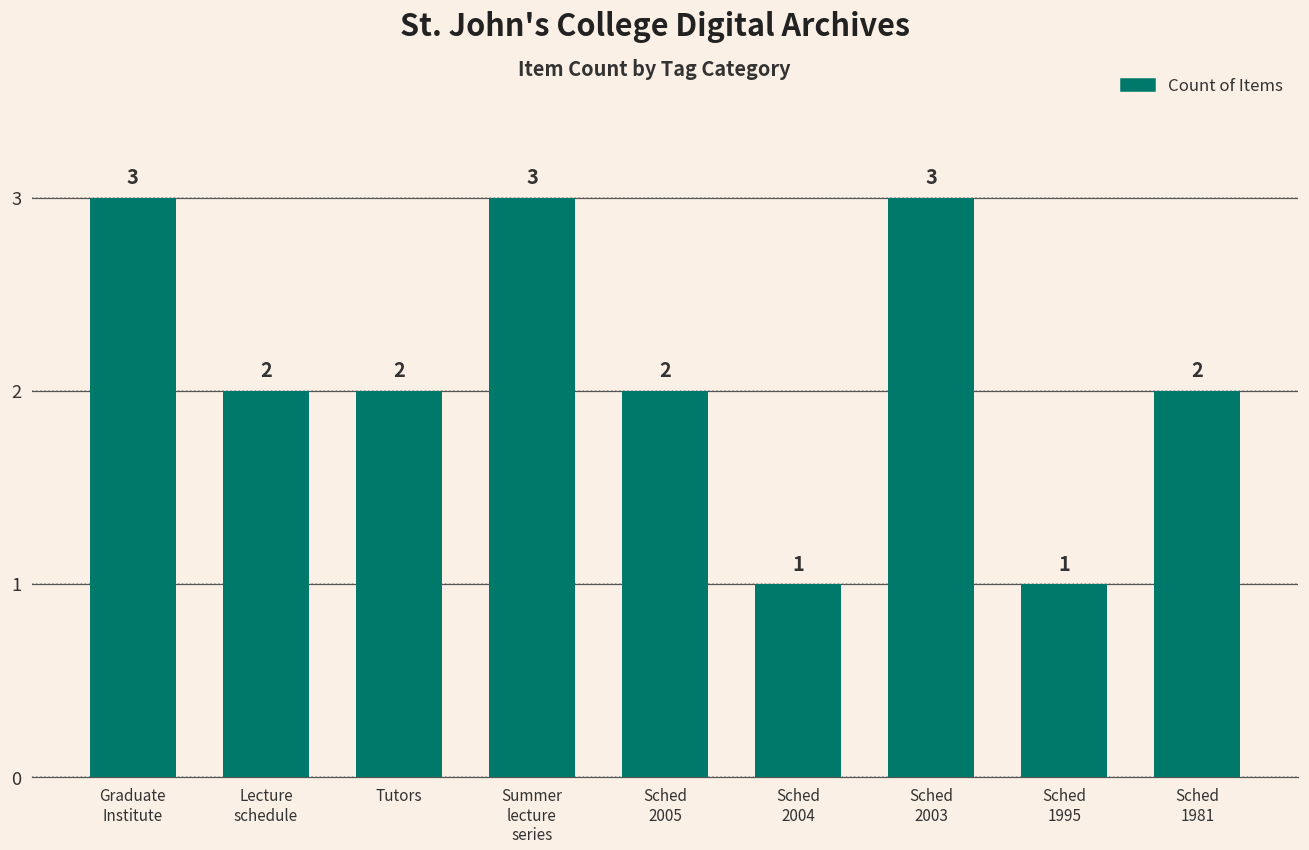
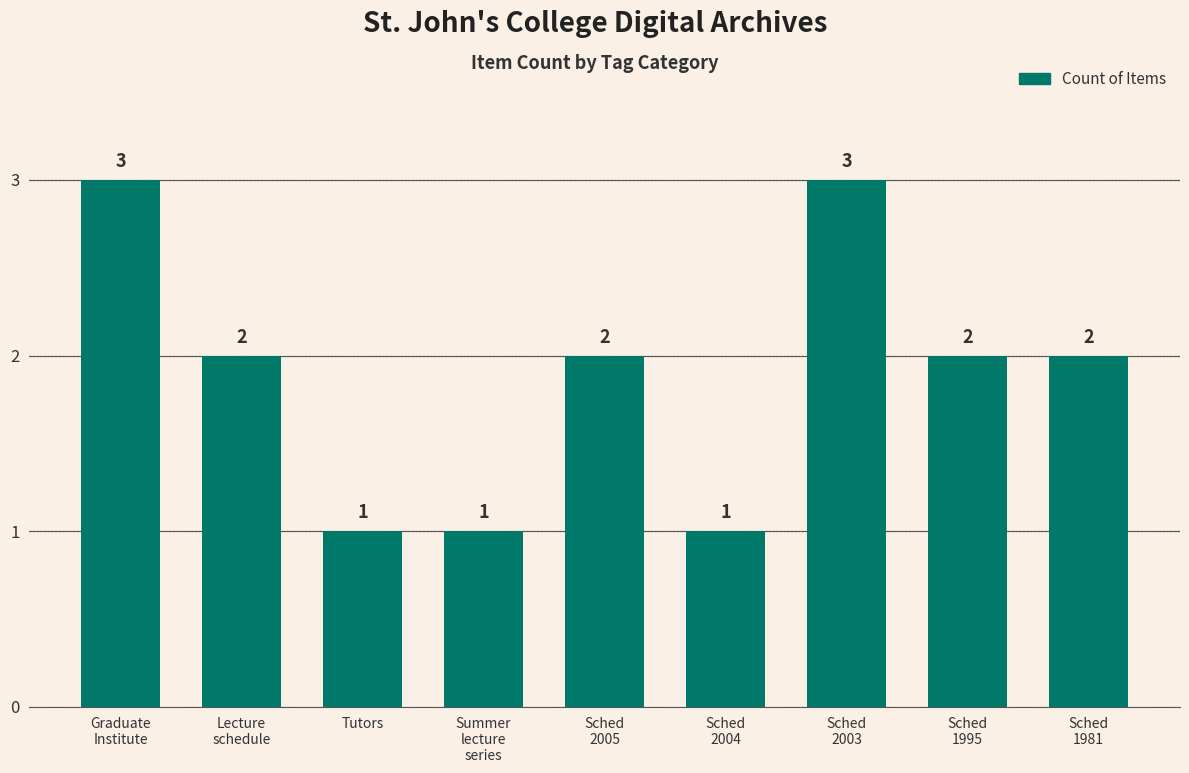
Tutors: 2 -> 1
Summer lecture series: 3 -> 1
Sched 1995: 1 -> 2
